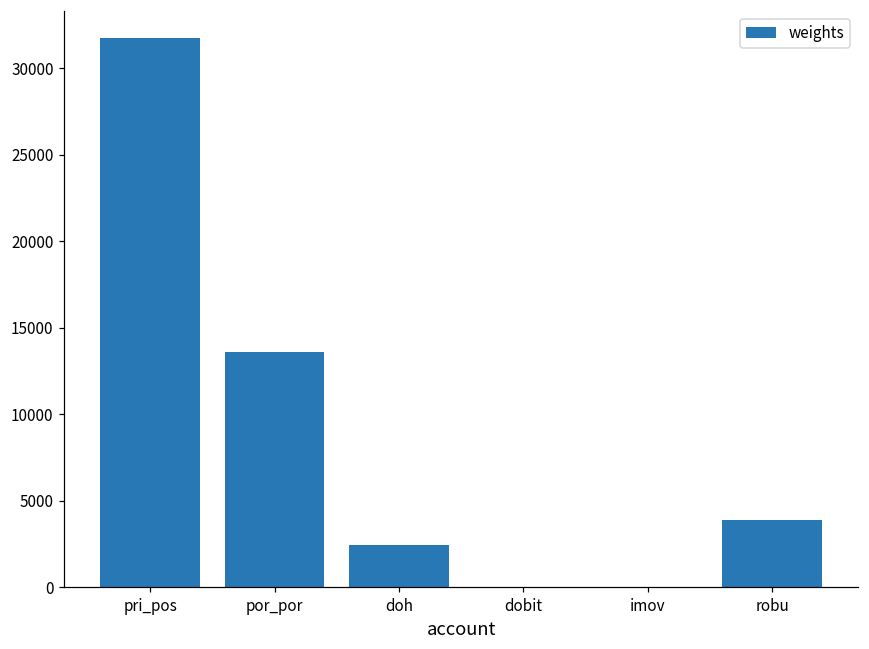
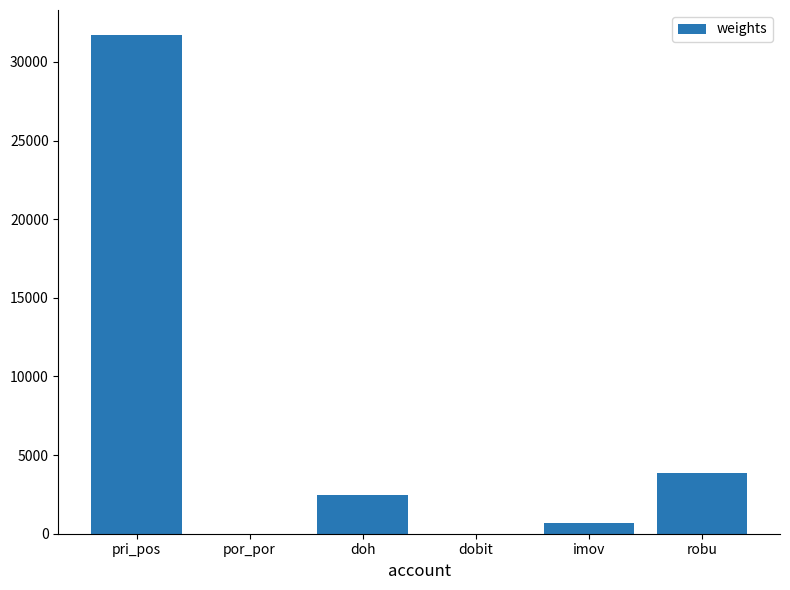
por_por: 13600 -> 0
imov: 0 -> 700
